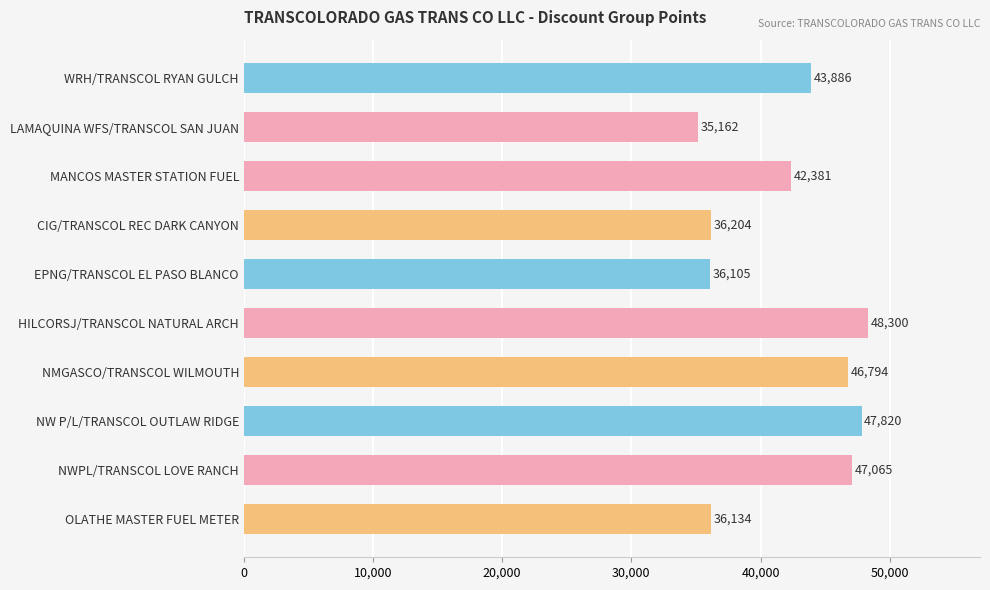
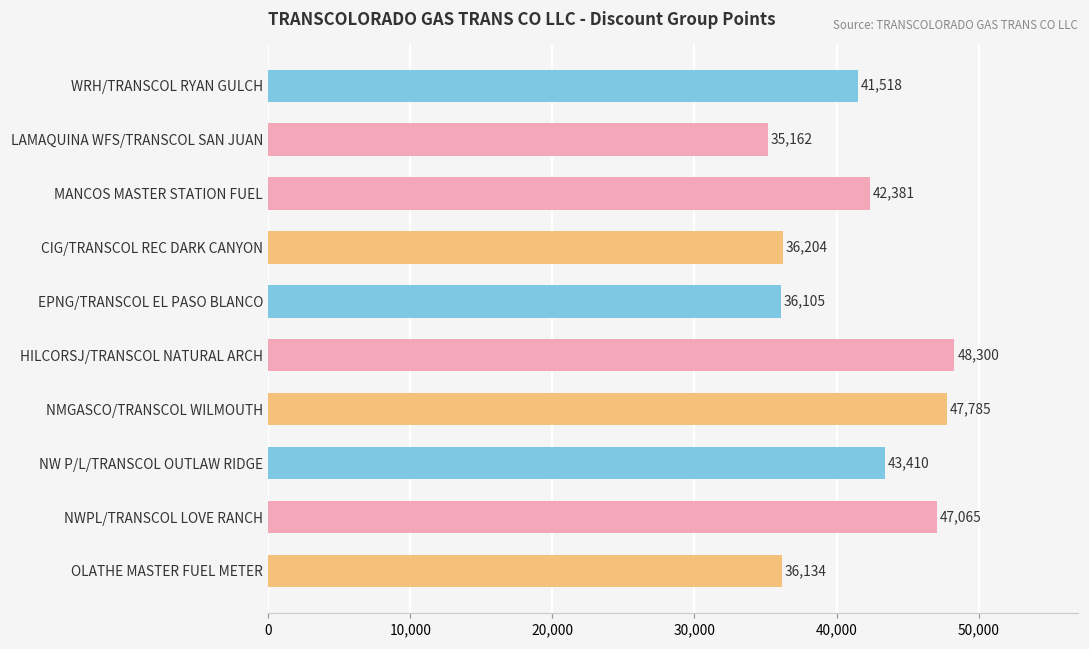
WRH/TRANSCOL RYAN GULCH: 43,886 -> 41,518
NMGASCO/TRANSCOL WILMOUTH: 46,794 -> 47,785
NW P/L/TRANSCOL OUTLAW RIDGE: 47,820 -> 43,410
